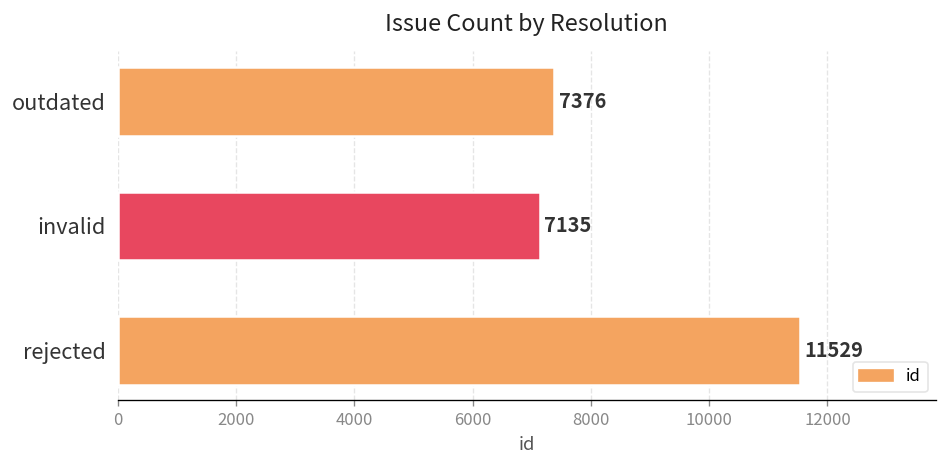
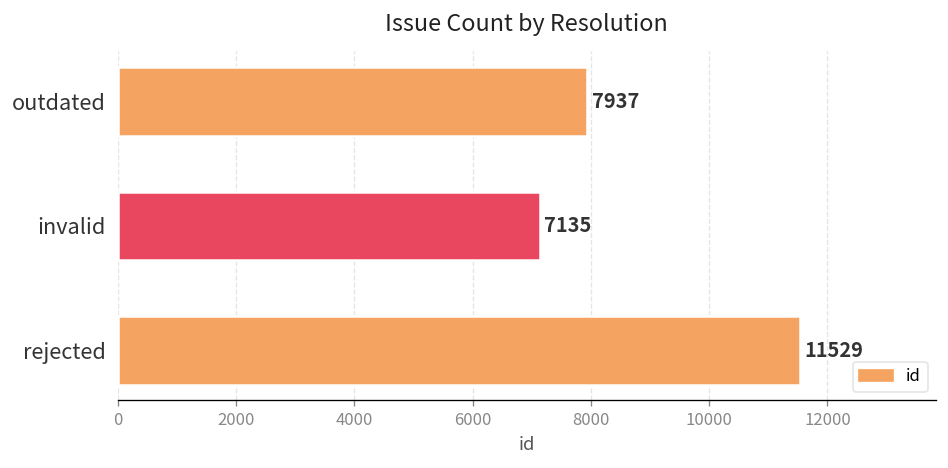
outdated: 7376 -> 7937
